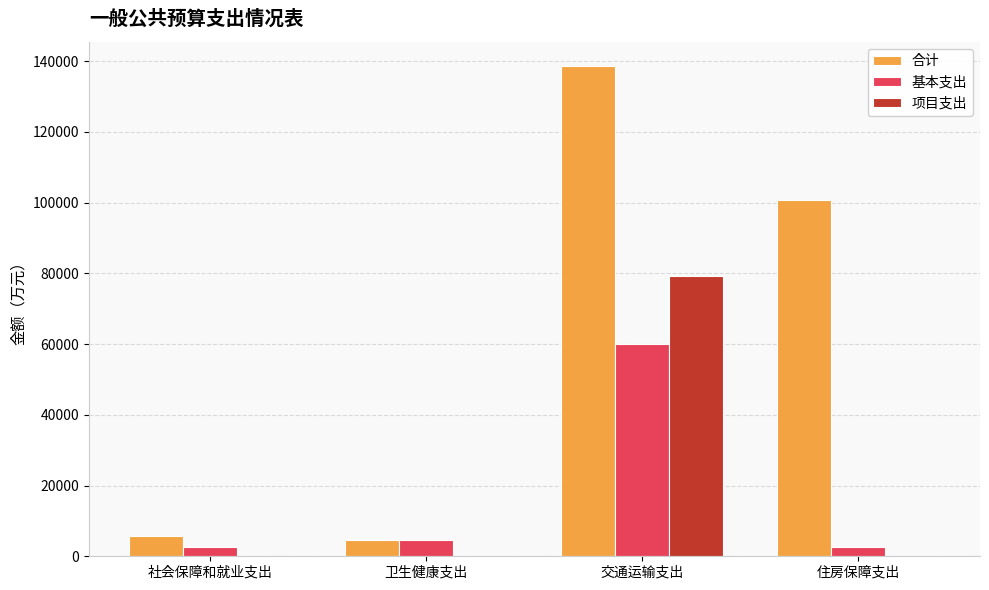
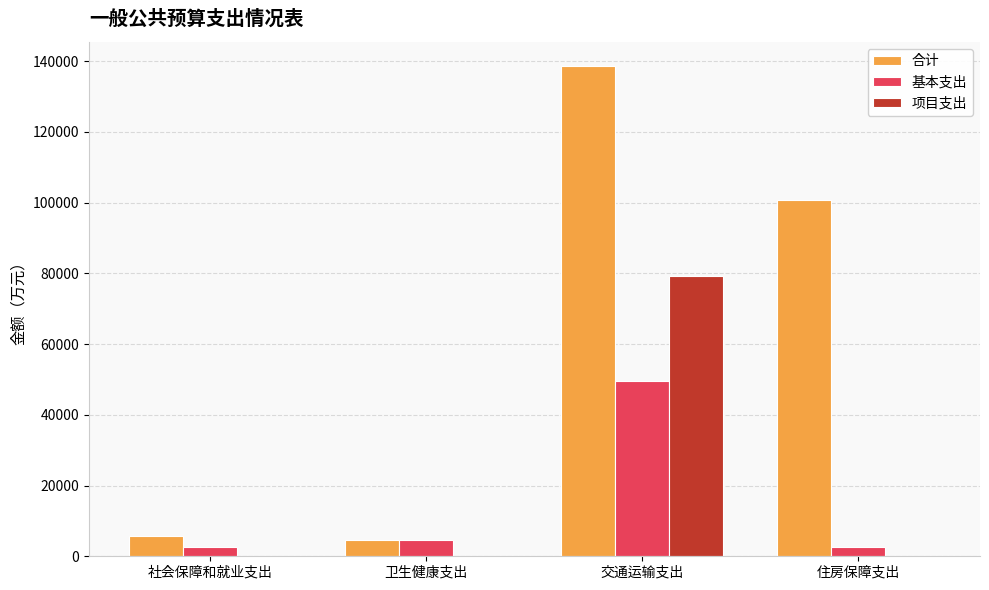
基本支出, 交通运输支出: 60000 -> 50000
